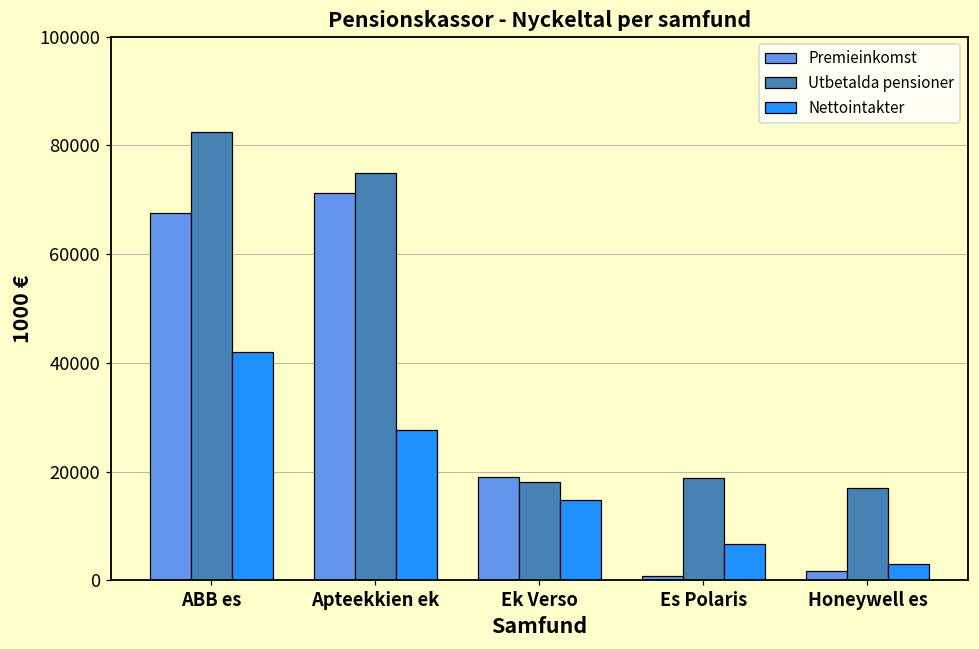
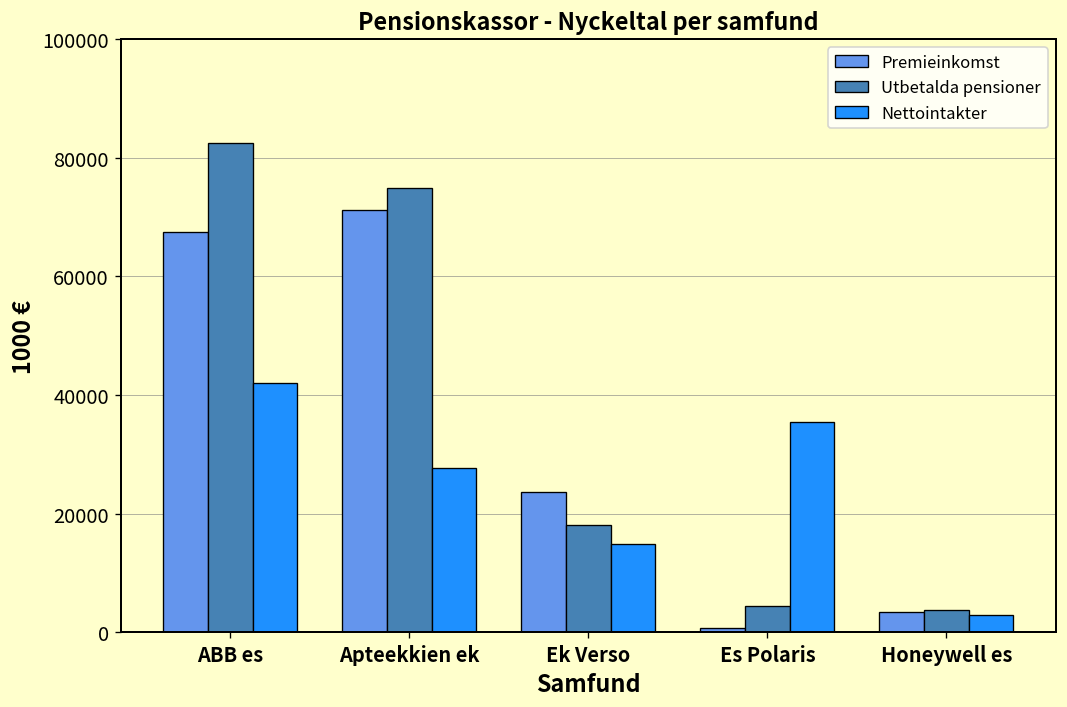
Premieinkomst, Ek Verso: 19000 -> 24000
Utbetalda pensioner, Es Polaris: 19000 -> 4000
Nettointakter, Es Polaris: 7000 -> 35000
Premieinkomst, Honeywell es: 2000 -> 3000
Utbetalda pensioner, Honeywell es: 17000 -> 4000
